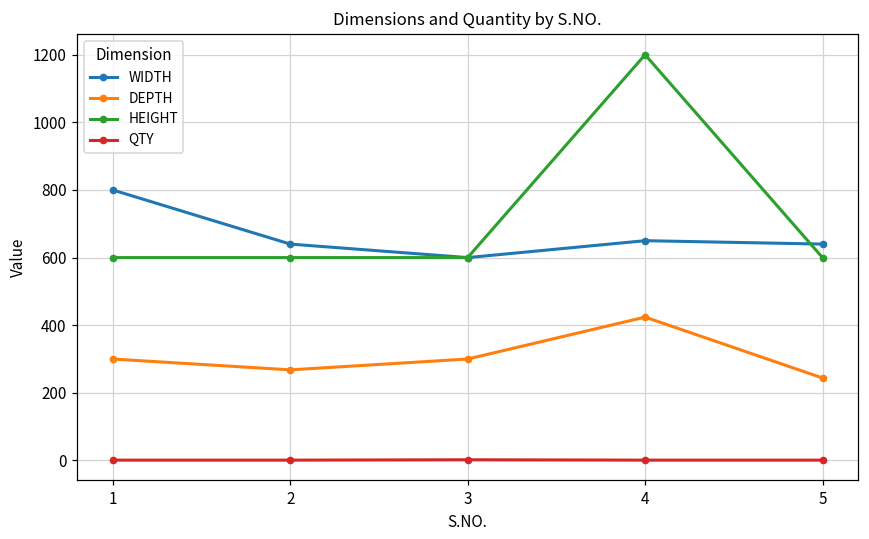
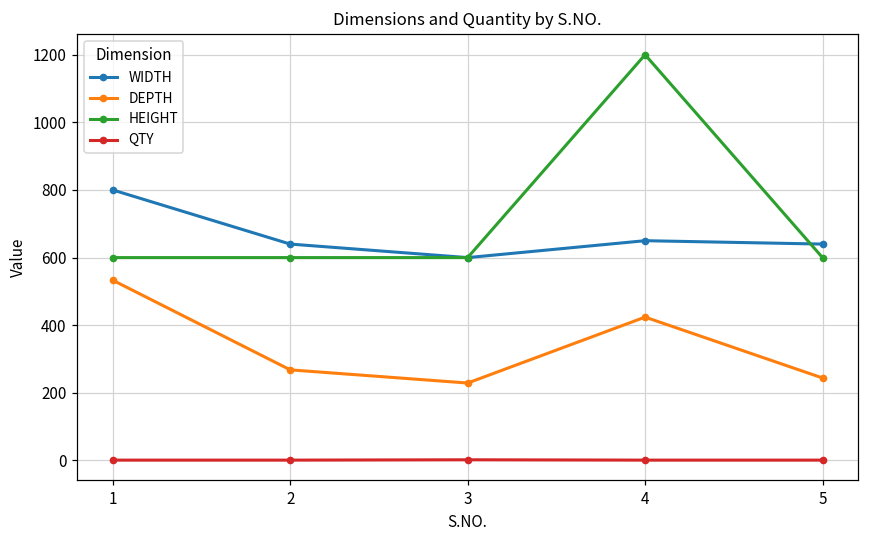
DEPTH, 1: 300 -> 530
DEPTH, 3: 300 -> 230
